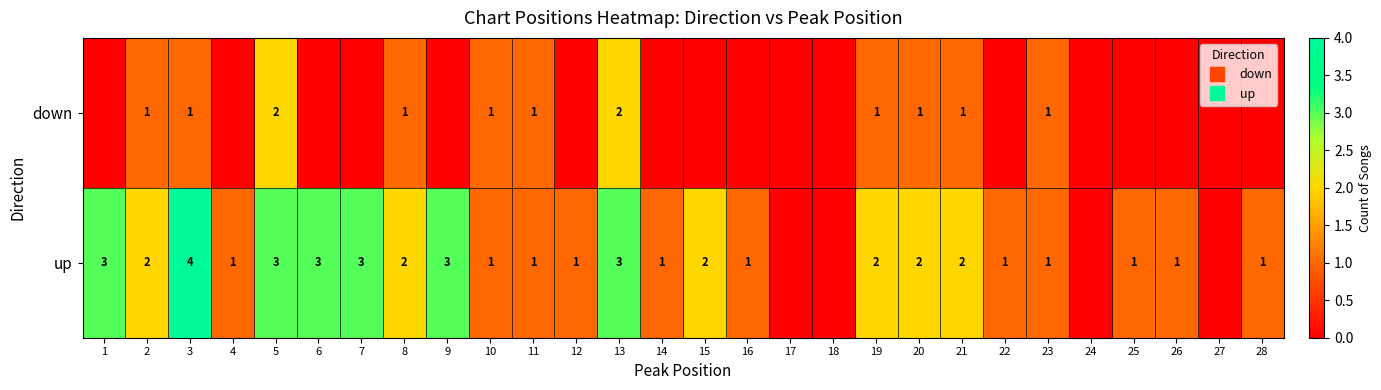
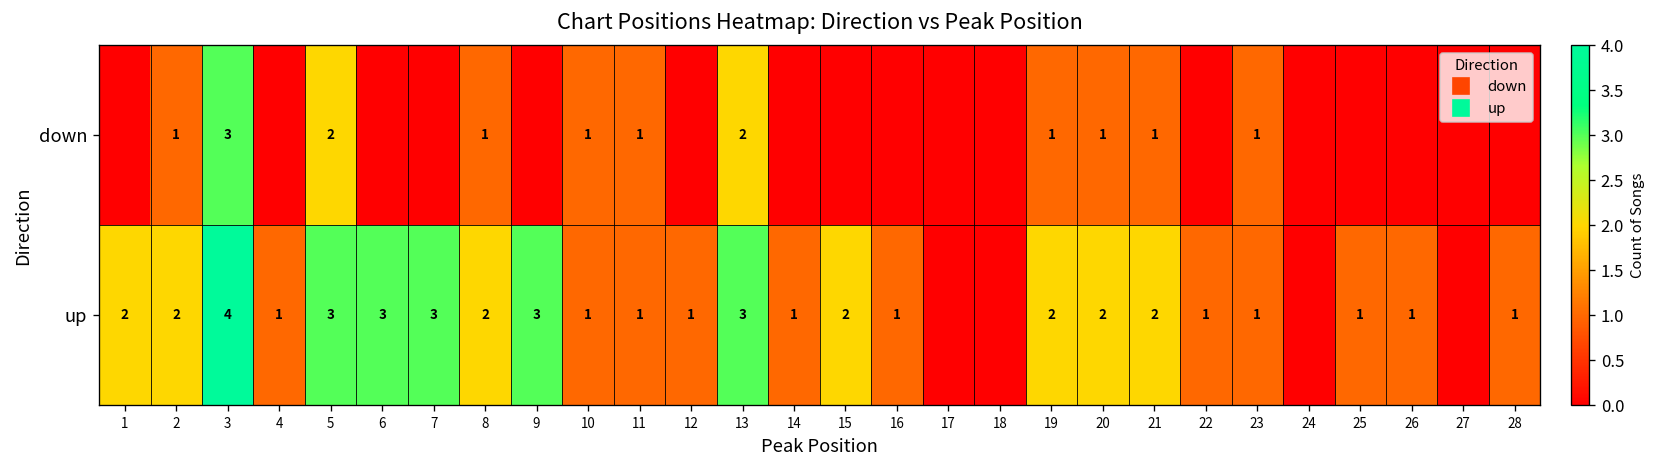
down, 3: 1 -> 3
up, 1: 3 -> 2
